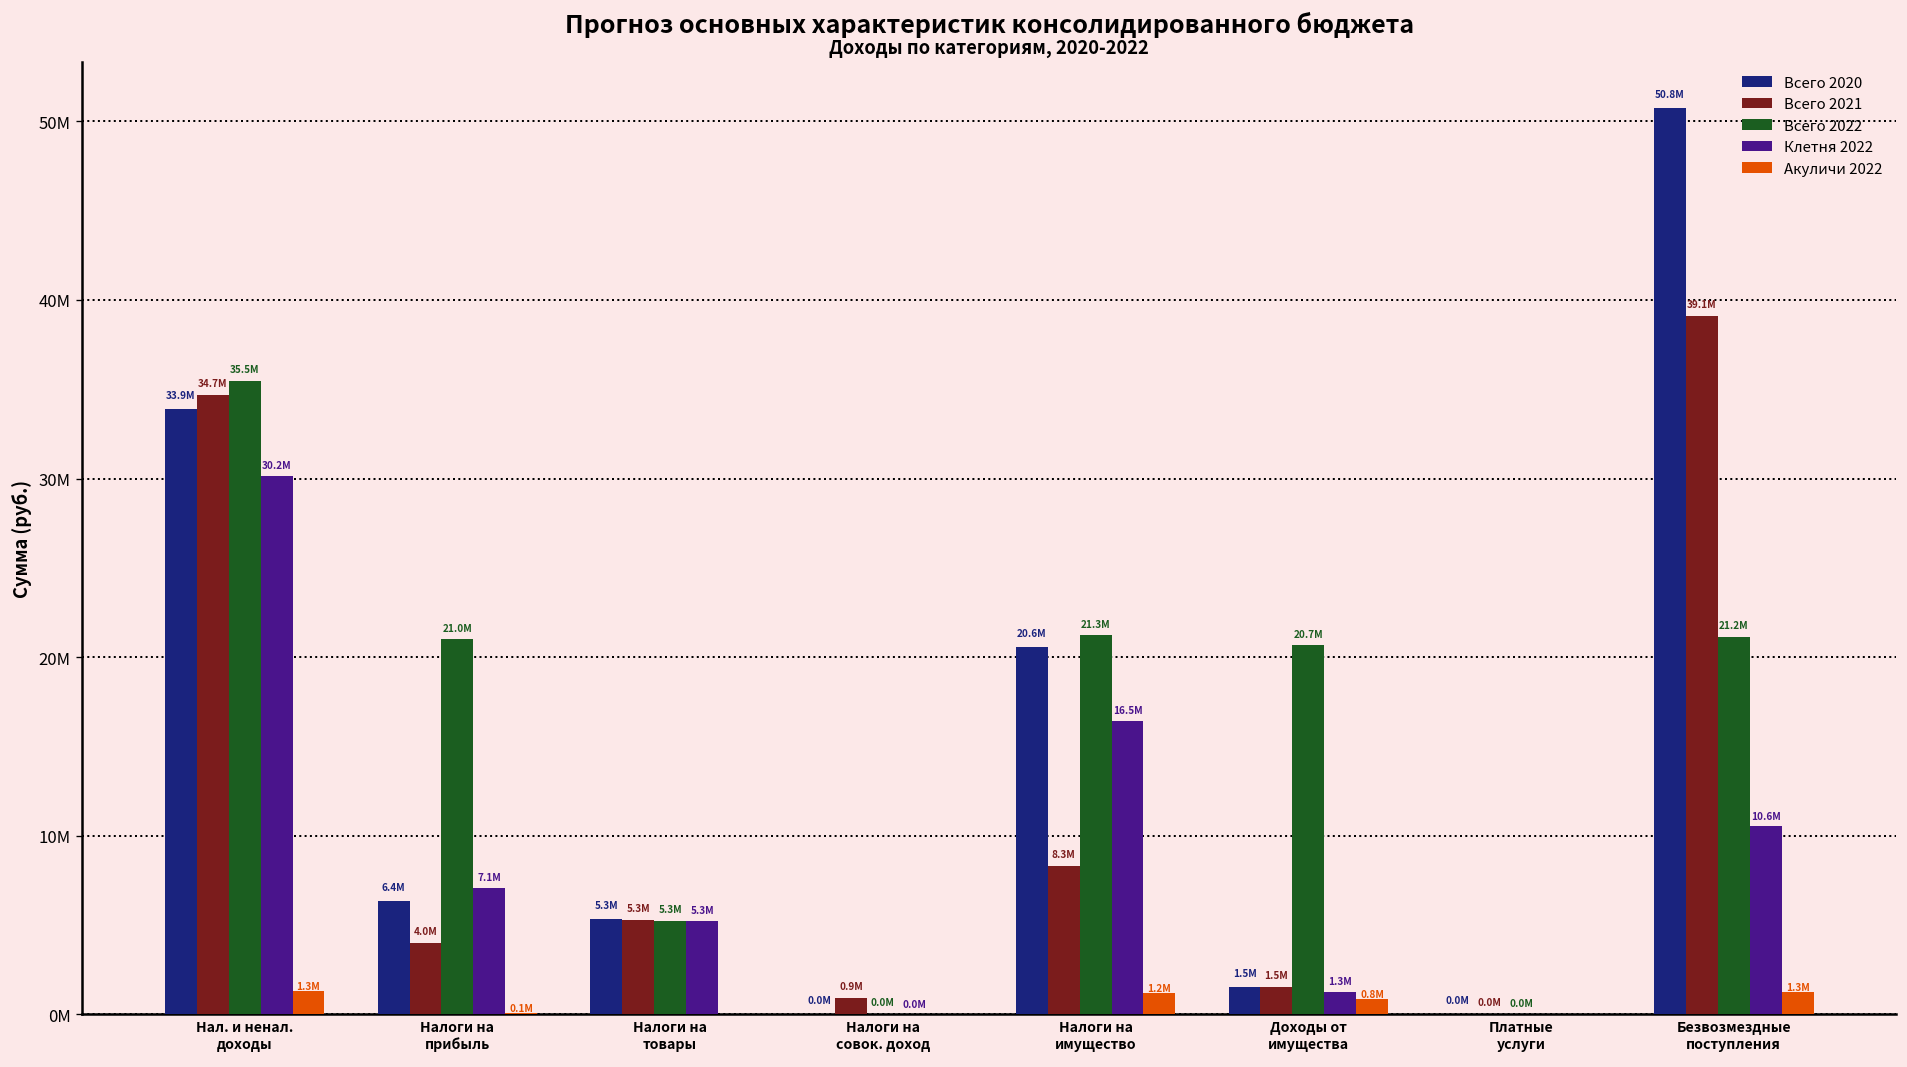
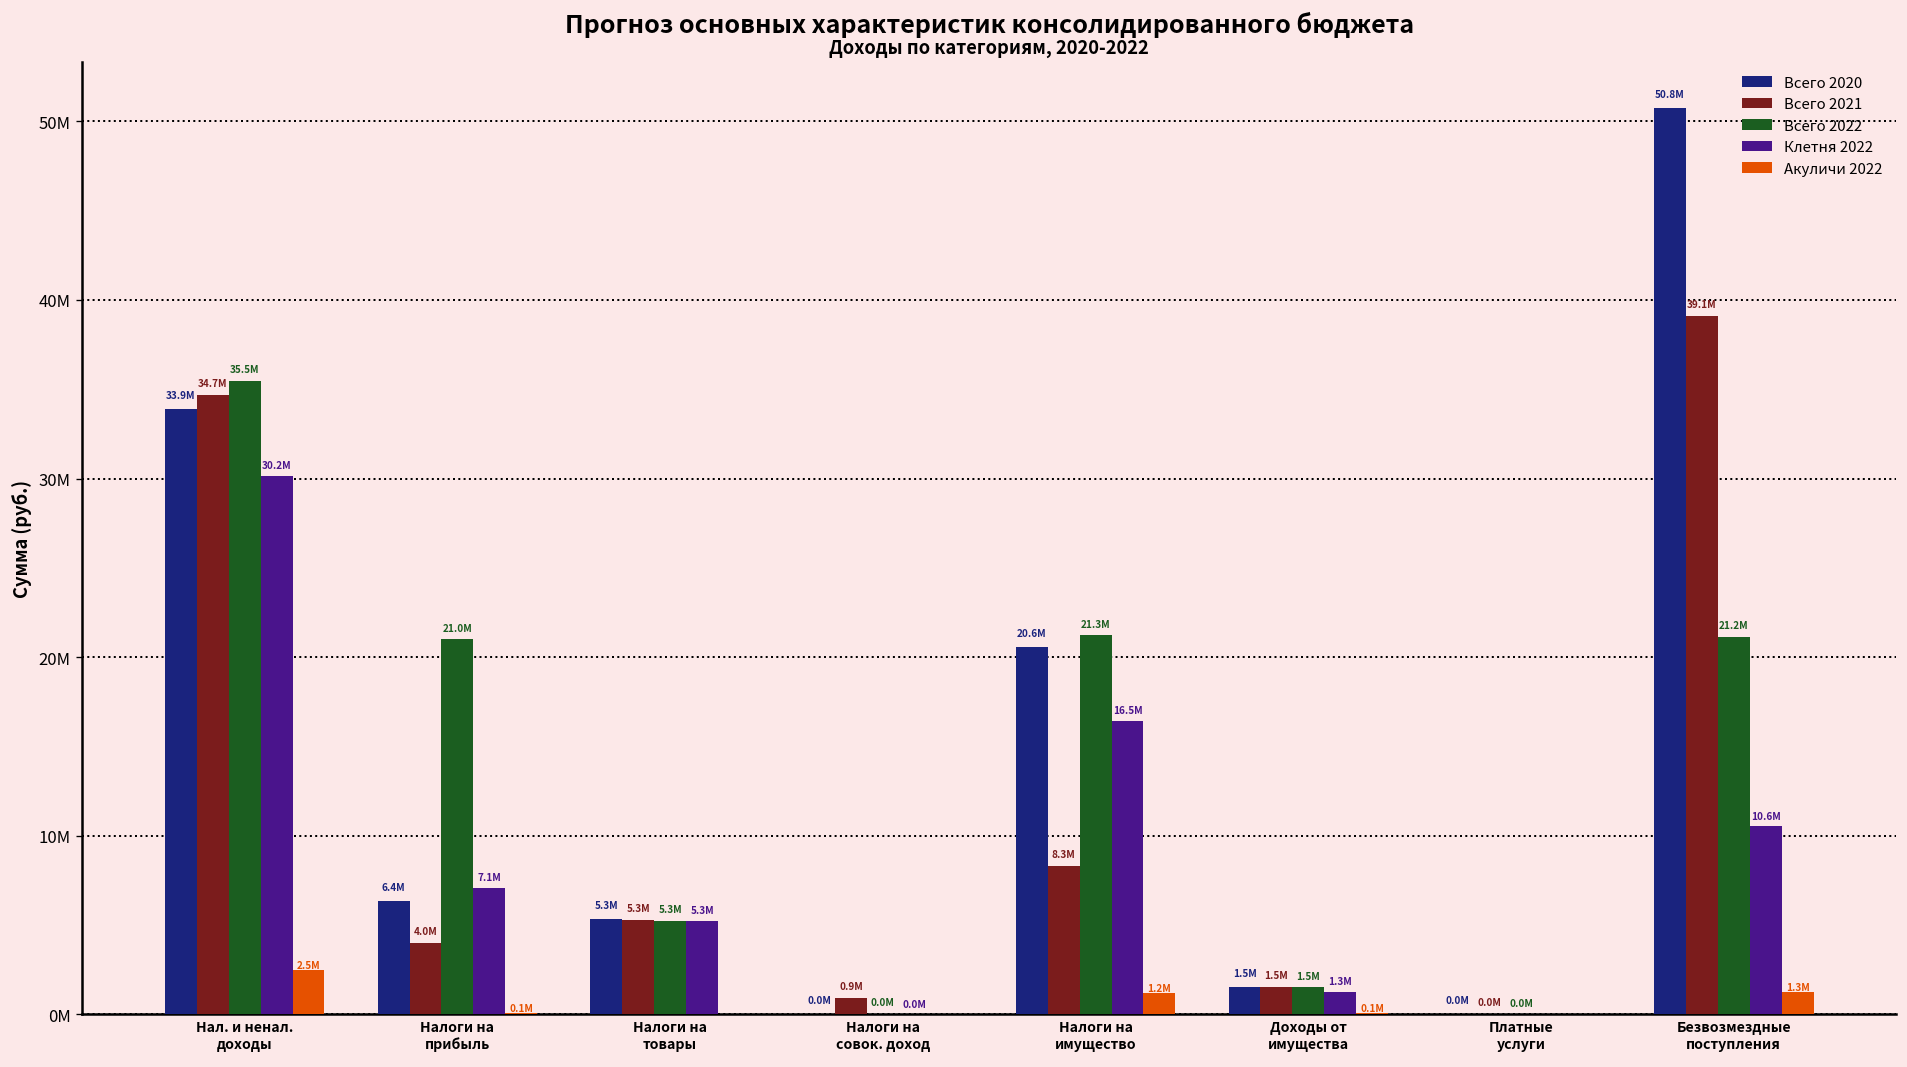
Акуличи 2022, Нал. и ненал. доходы: 1.3M -> 2.5M
Всего 2022, Доходы от имущества: 20.7M -> 1.5M
Акуличи 2022, Доходы от имущества: 0.8M -> 0.1M
